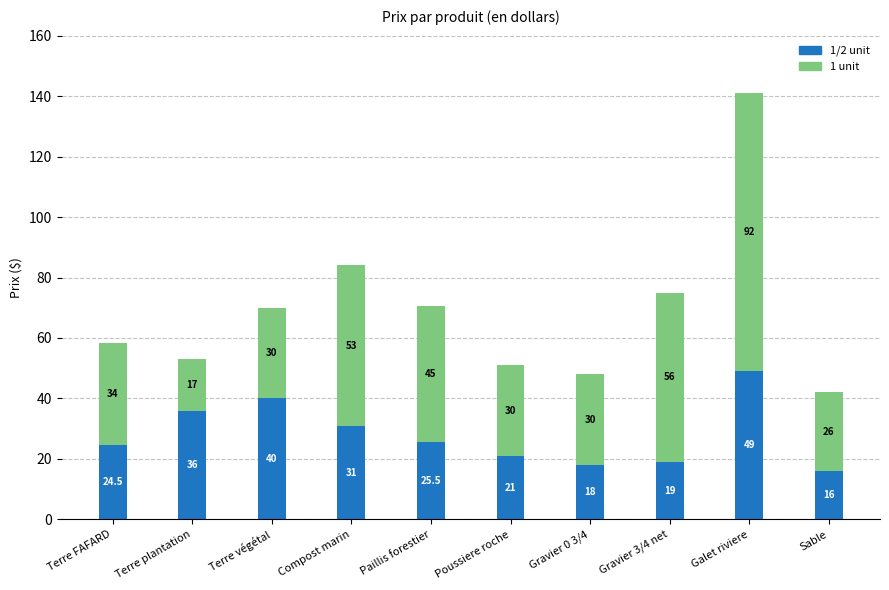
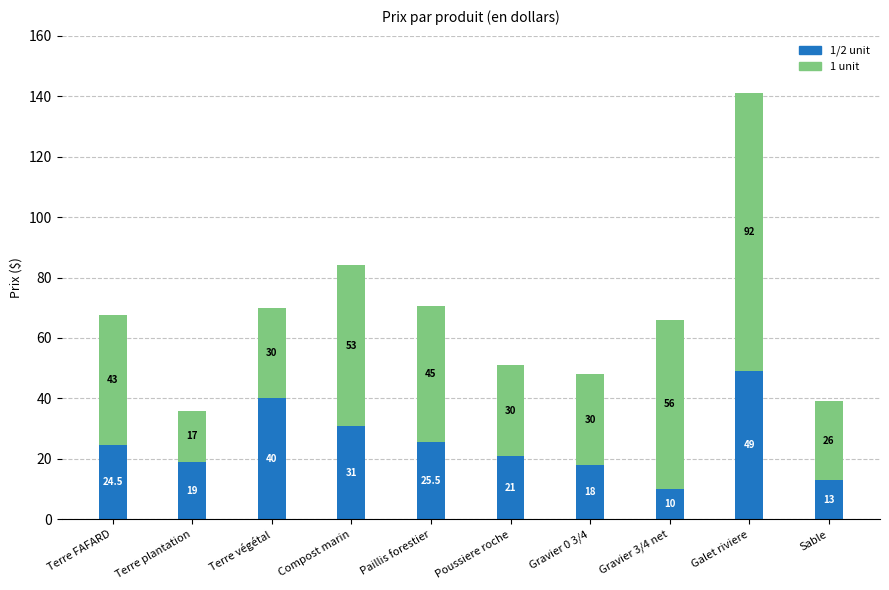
1 unit, Terre FAFARD: 34 -> 43
1/2 unit, Terre plantation: 36 -> 19
1/2 unit, Gravier 3/4 net: 19 -> 10
1/2 unit, Sable: 16 -> 13
